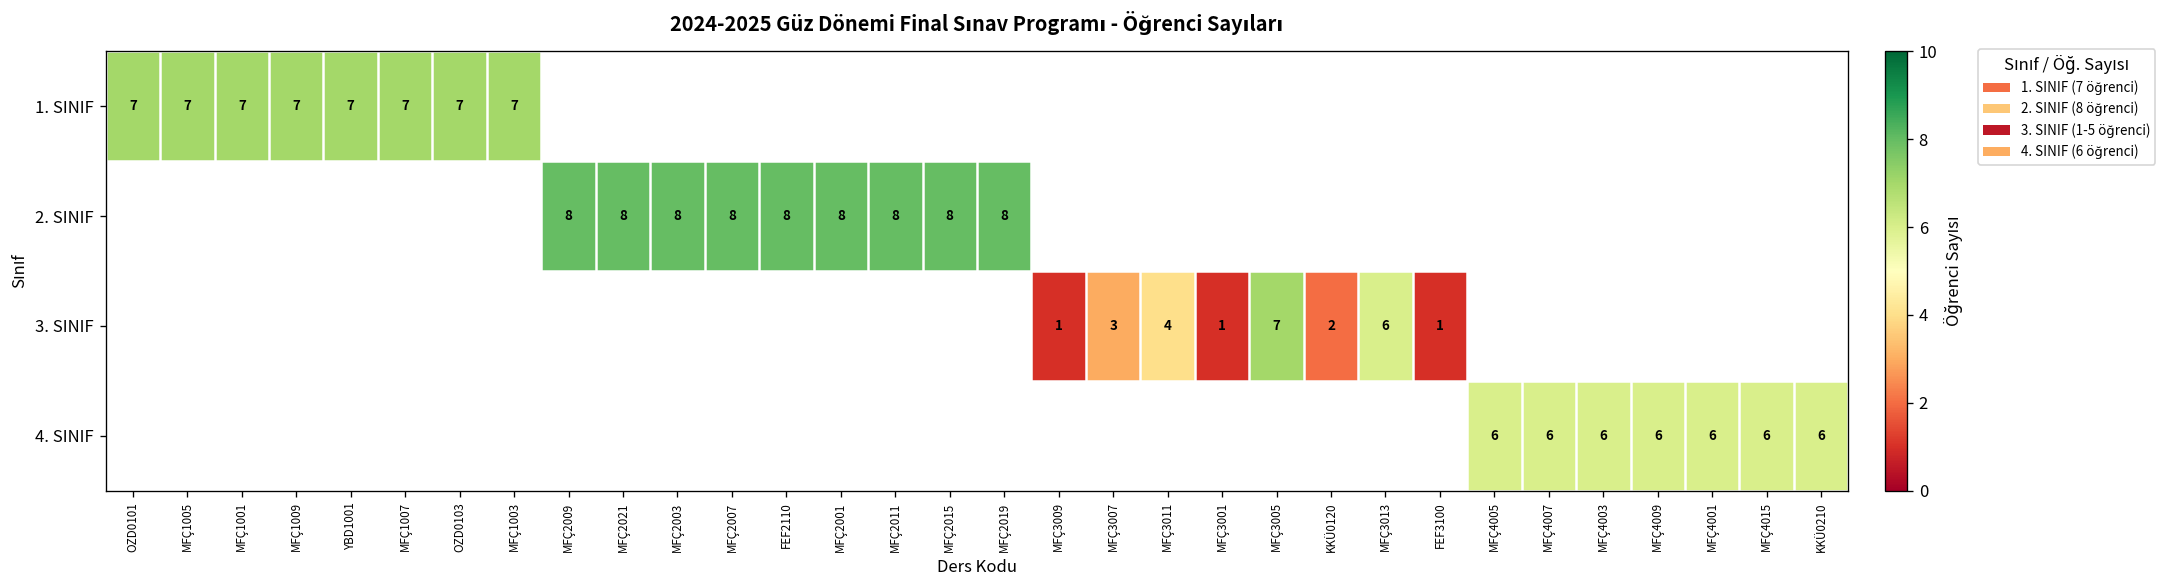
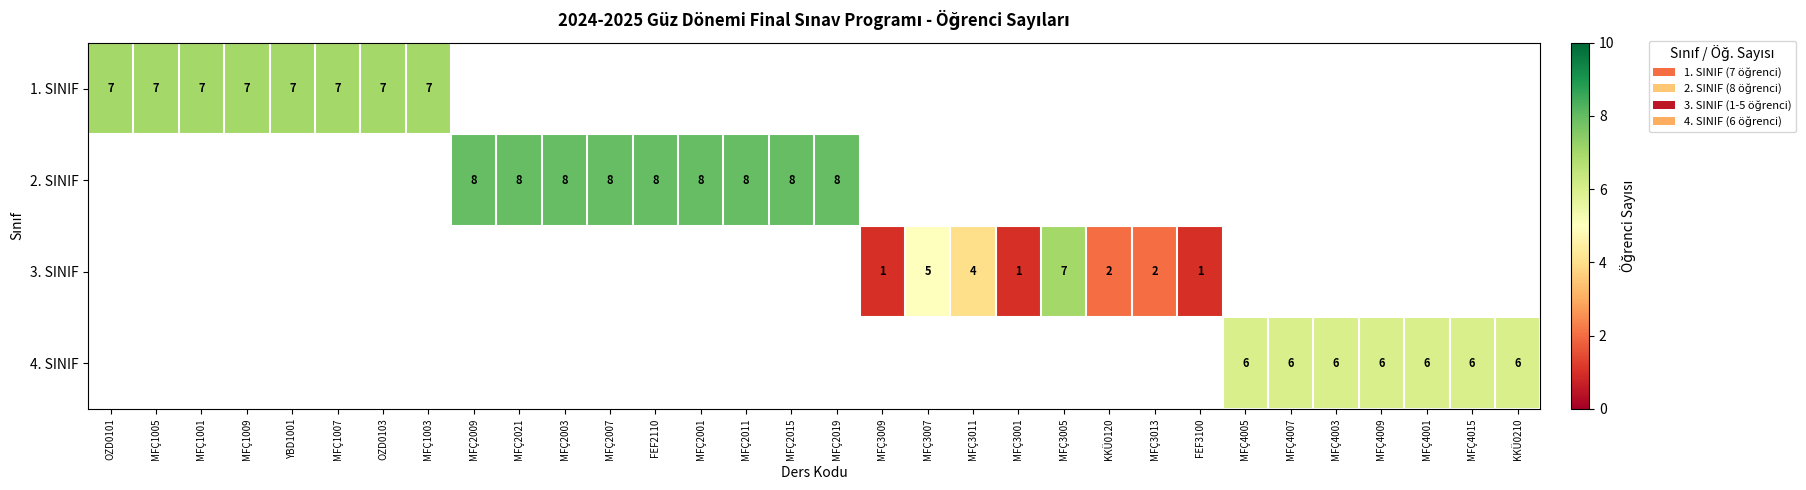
3. SINIF, MFÇ3007: 3 -> 5
3. SINIF, MFÇ3013: 6 -> 2
